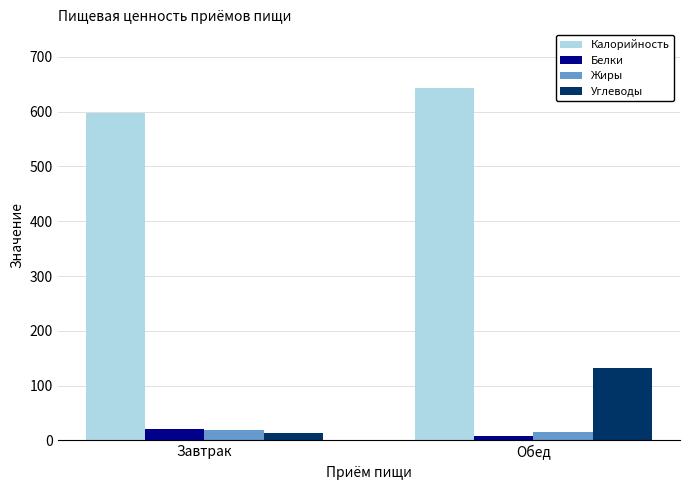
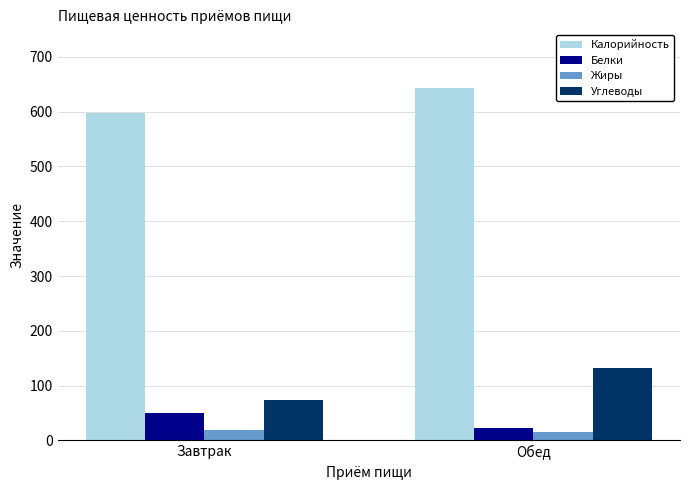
Белки, Завтрак: 20 -> 50
Углеводы, Завтрак: 10 -> 70
Белки, Обед: 10 -> 20
